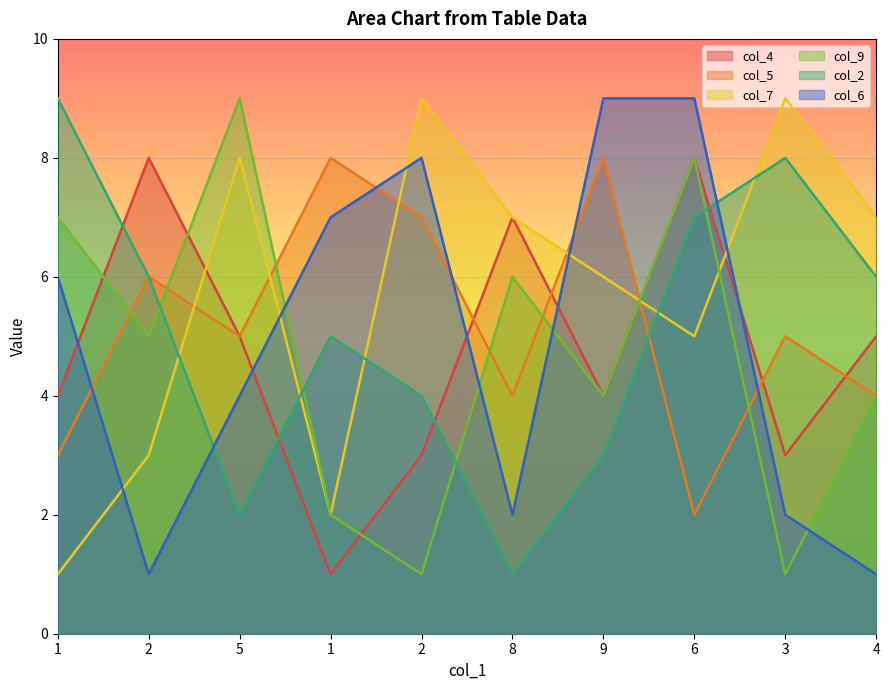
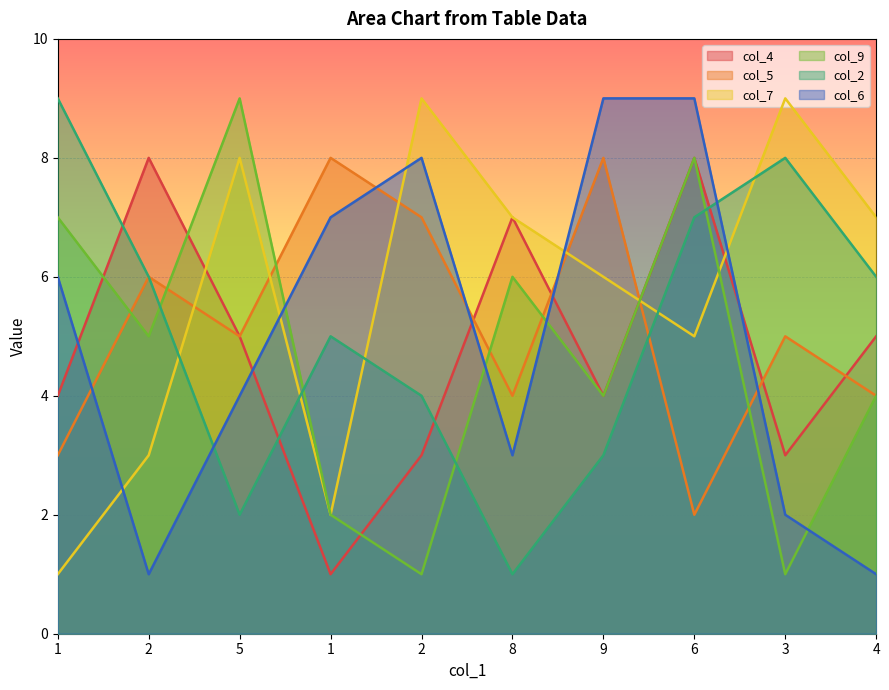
col_6, 8: 2 -> 3
